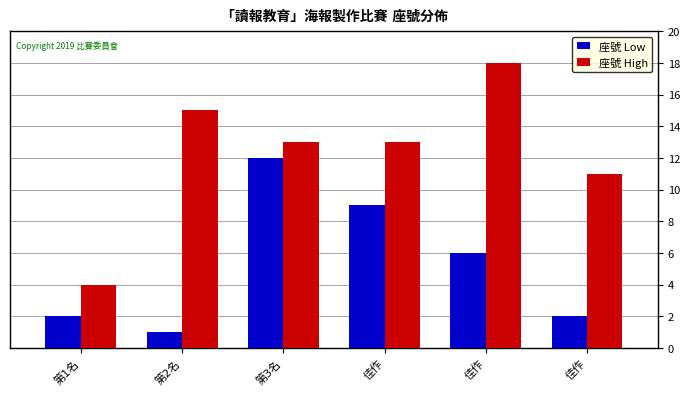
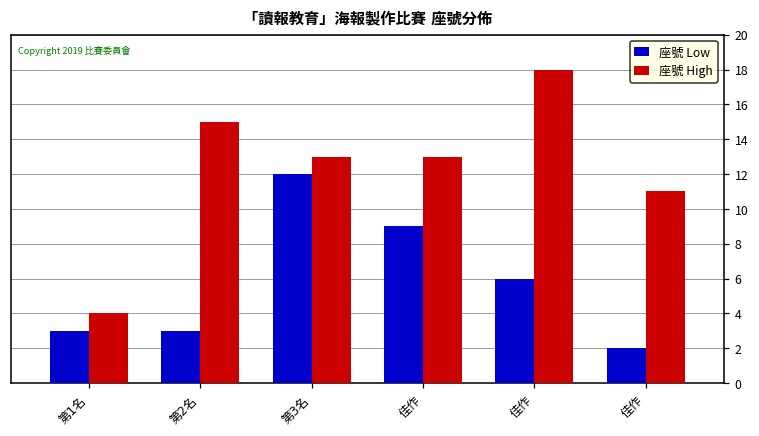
座號 Low, 第1名: 2 -> 3
座號 Low, 第2名: 1 -> 3
